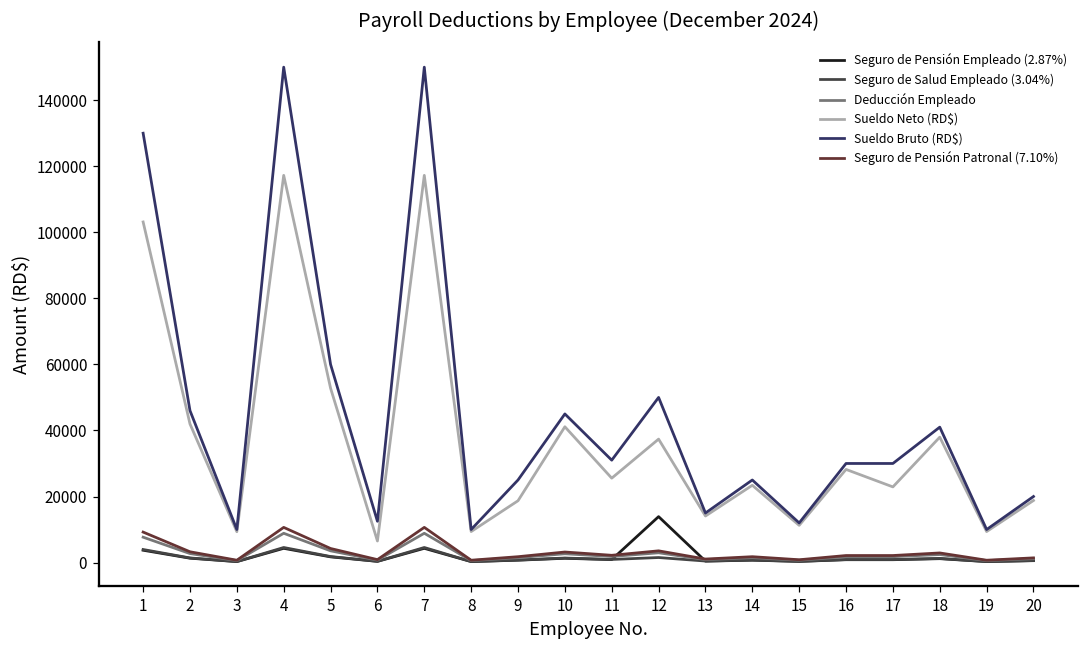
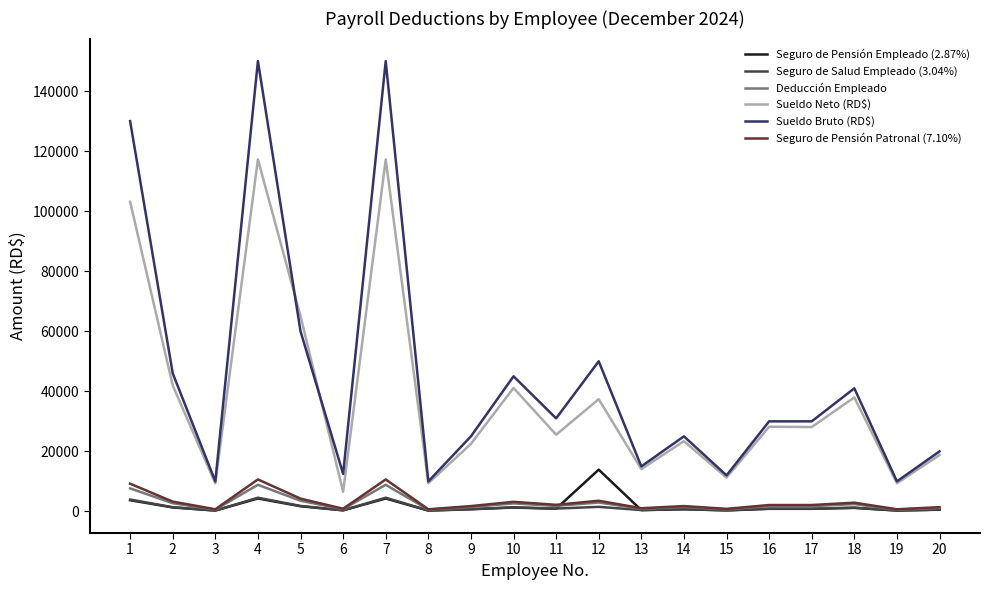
Sueldo Neto (RD$), 5: 53000 -> 65000
Sueldo Neto (RD$), 9: 19000 -> 22000
Sueldo Neto (RD$), 17: 23000 -> 28000
